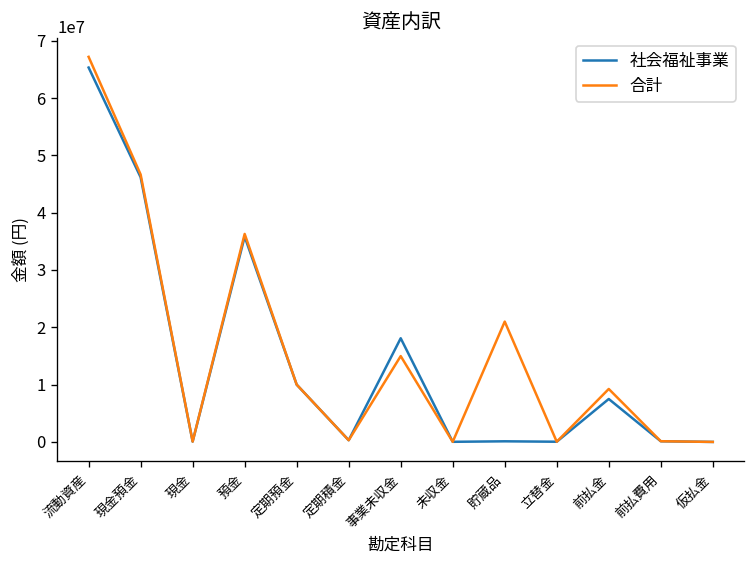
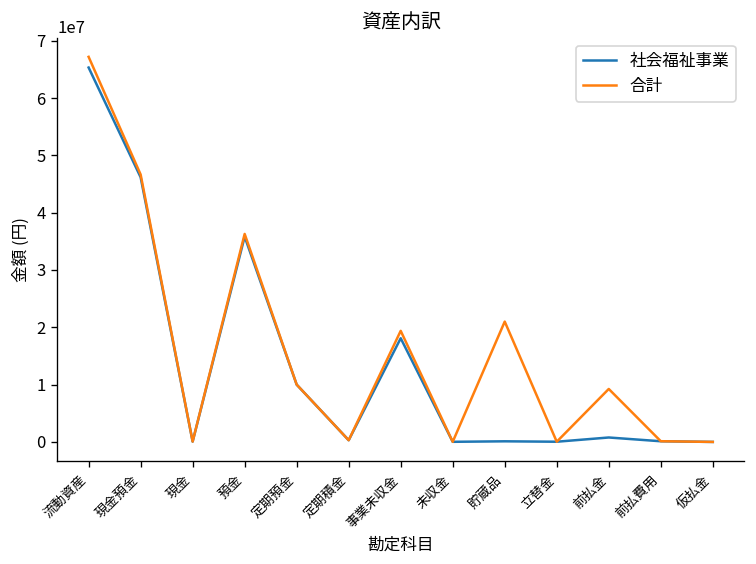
合計, 事業未収金: 15000000 -> 19000000
社会福祉事業, 前払金: 7000000 -> 1000000
